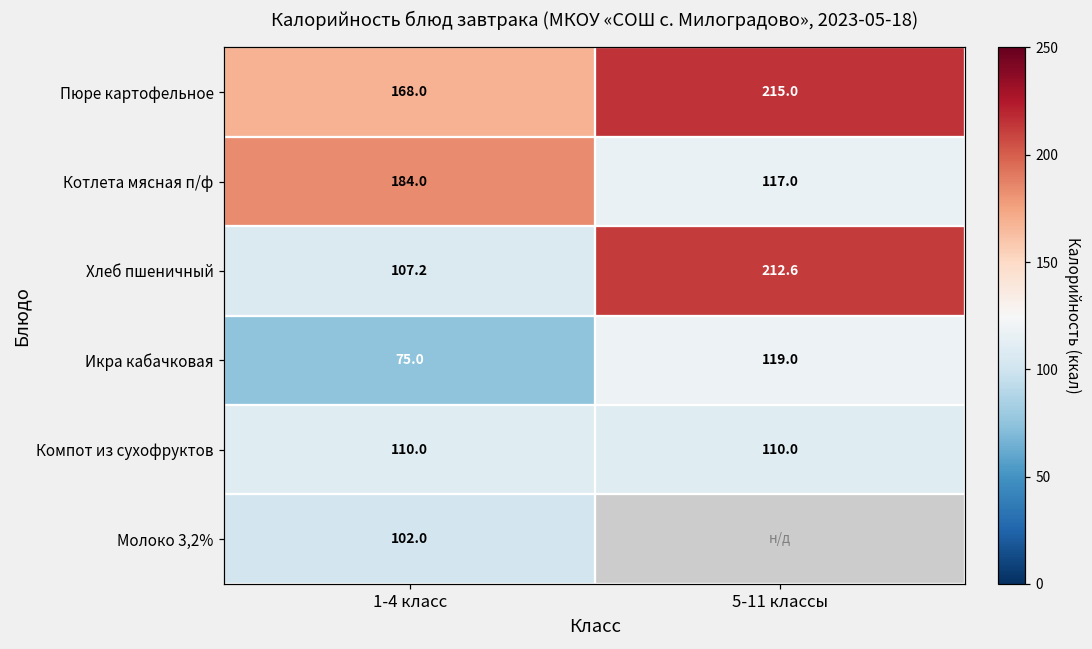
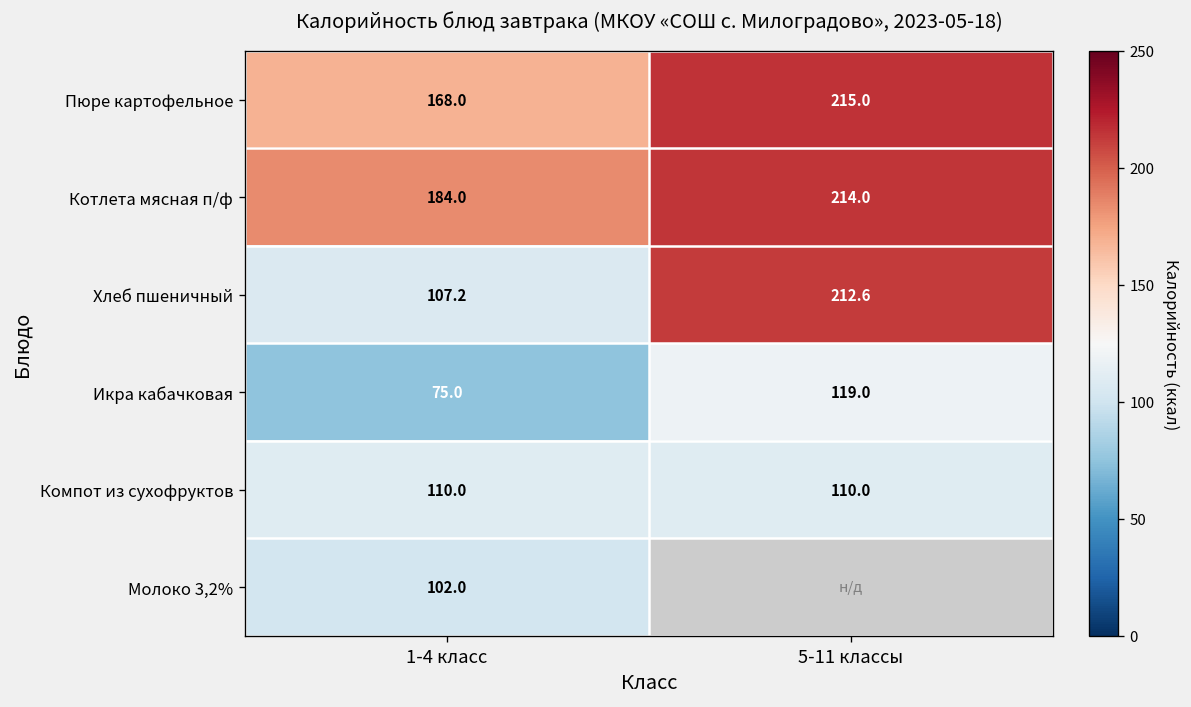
Котлета мясная п/ф, 5-11 классы: 117.0 -> 214.0
